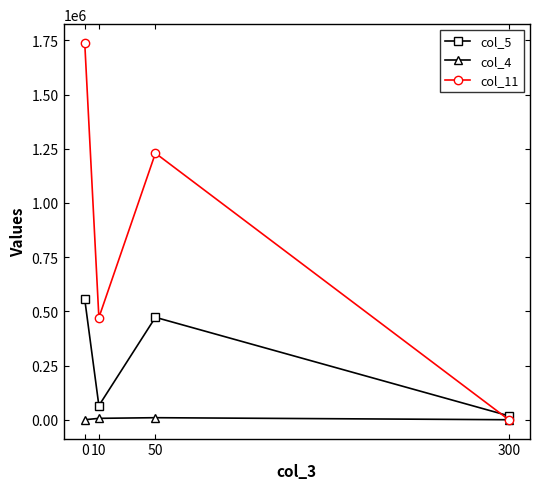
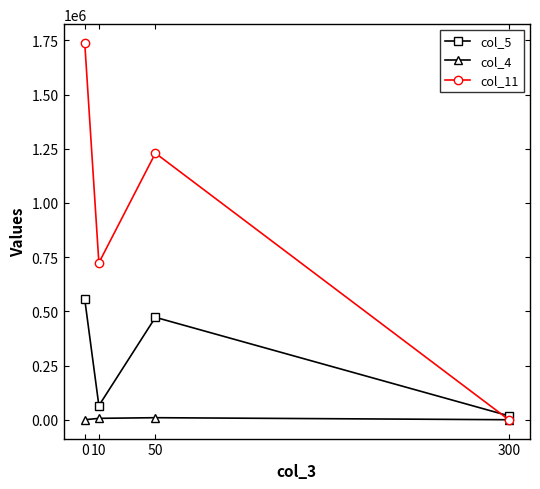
col_11, 10: 470000 -> 720000
